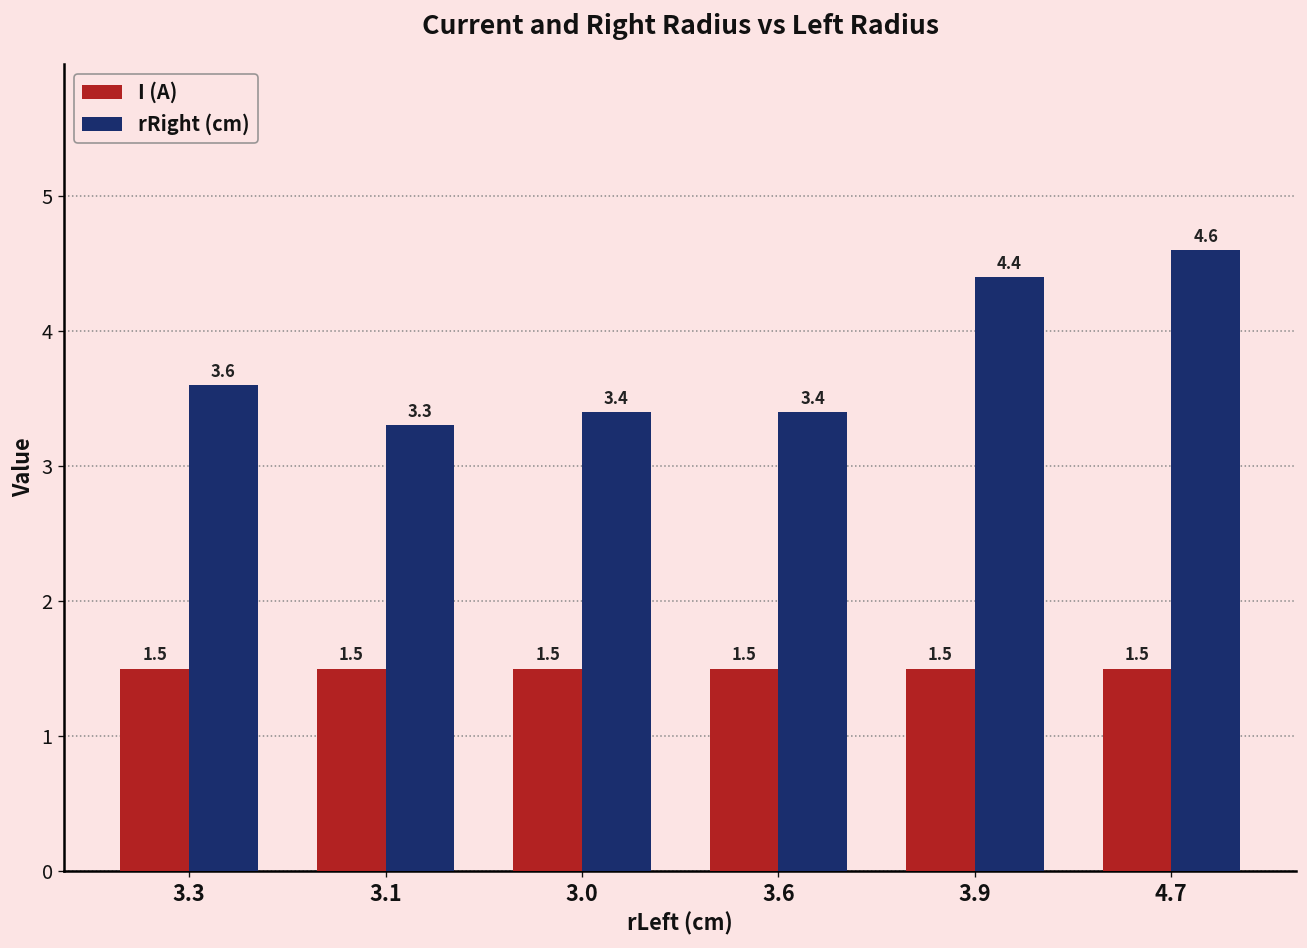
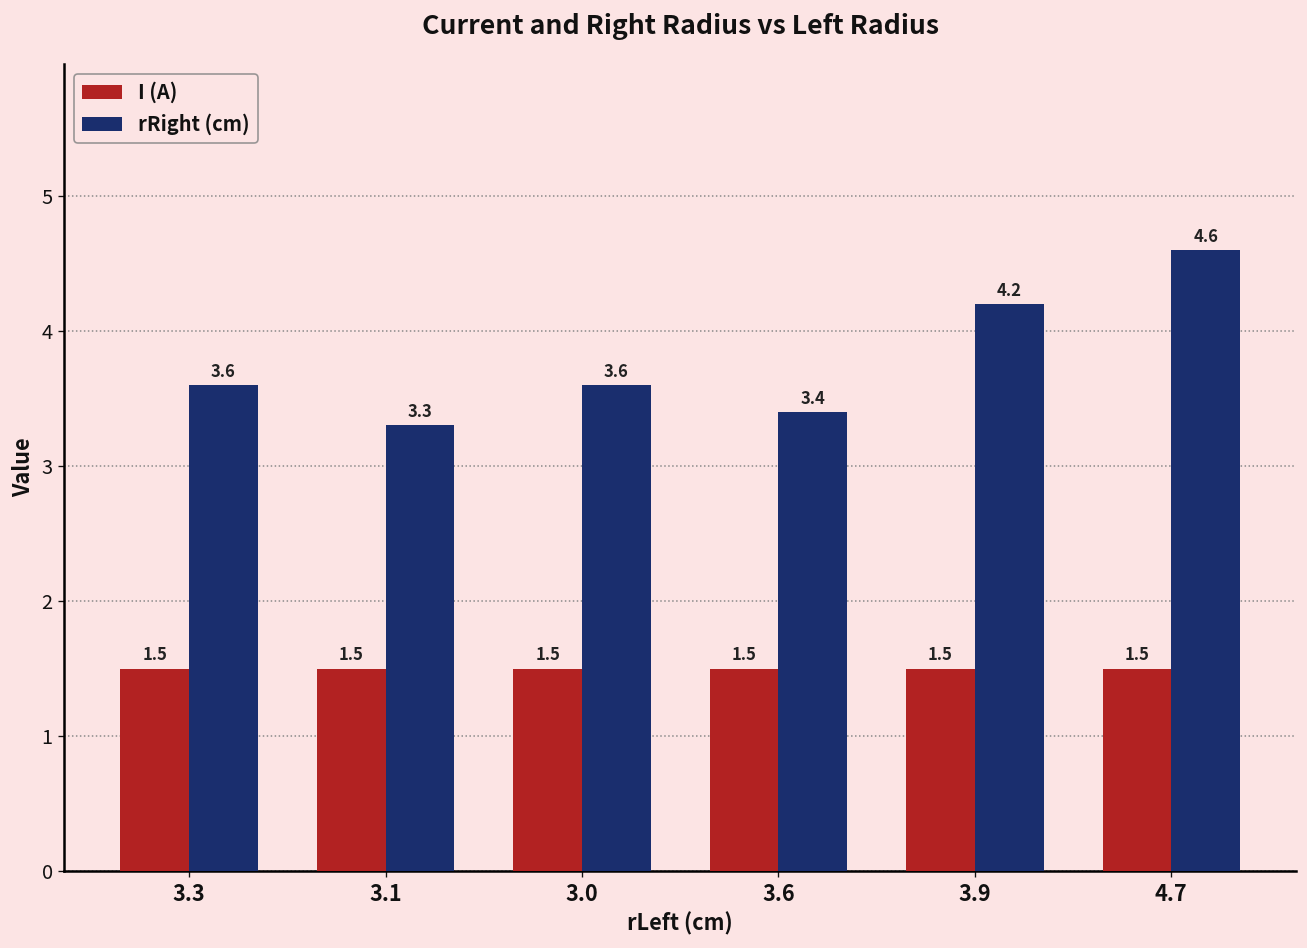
rRight (cm), 3.0: 3.4 -> 3.6
rRight (cm), 3.9: 4.4 -> 4.2
